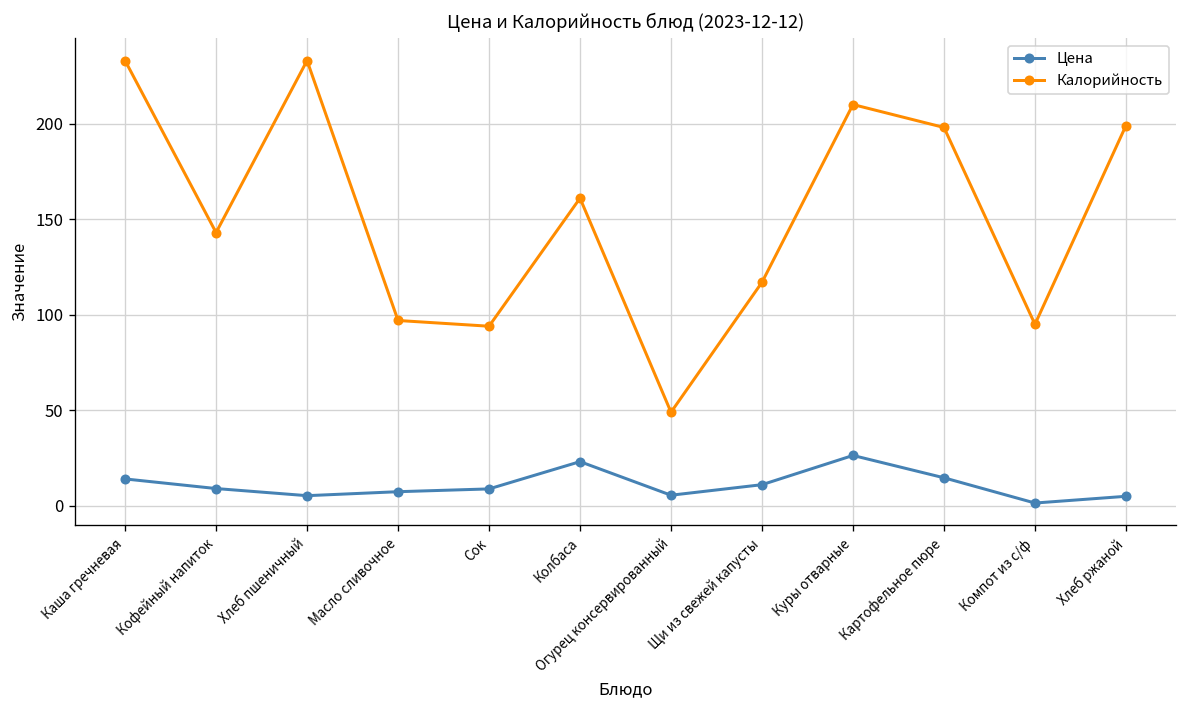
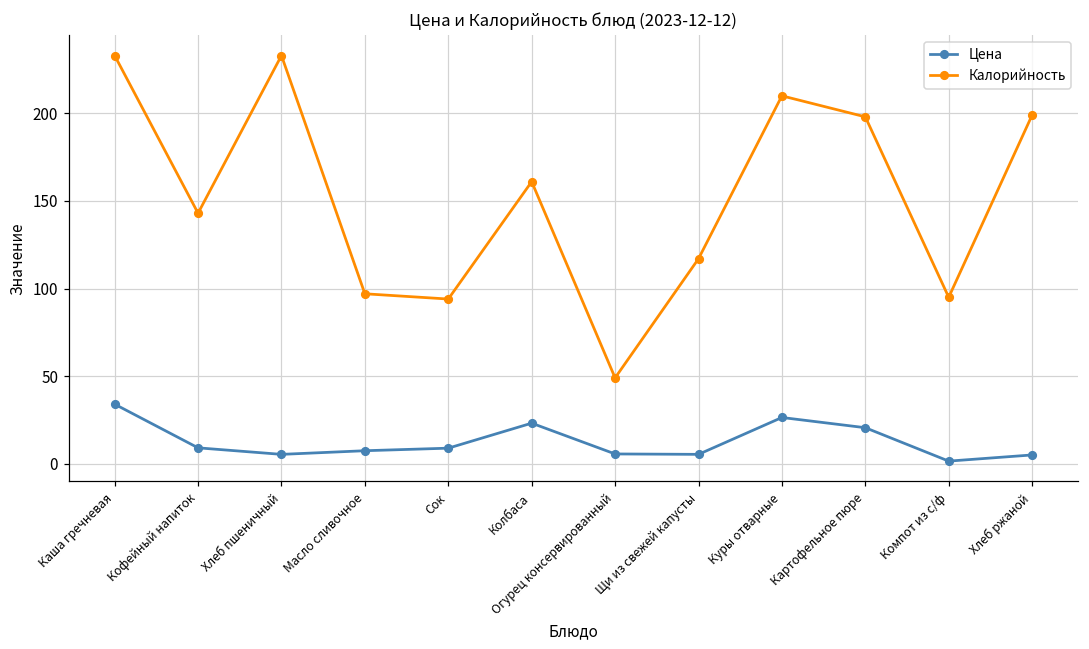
Цена, Каша гречневая: 14 -> 34
Цена, Щи из свежей капусты: 11 -> 5
Цена, Картофельное пюре: 15 -> 21
